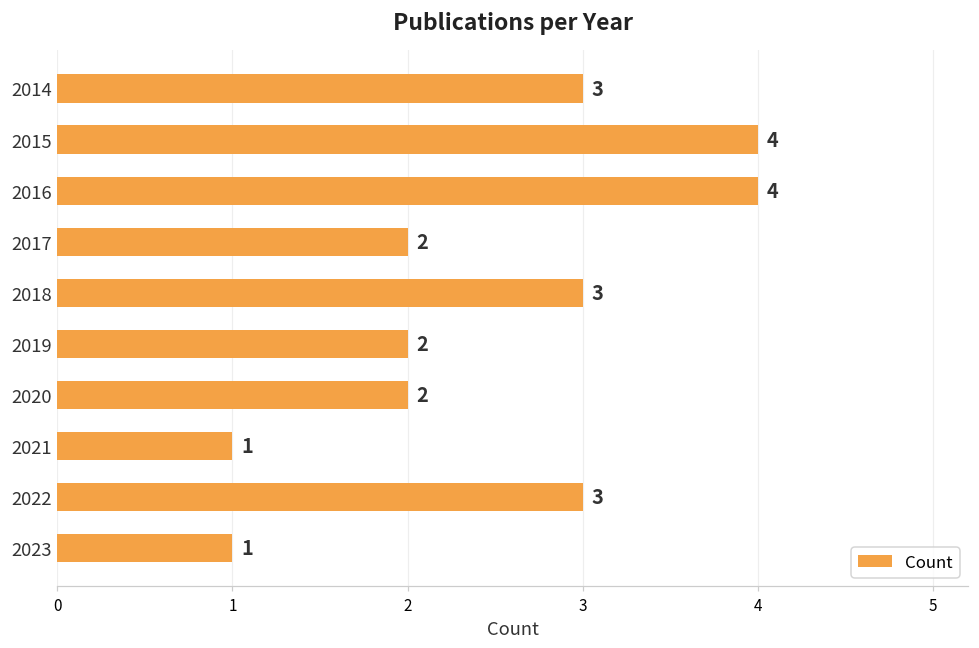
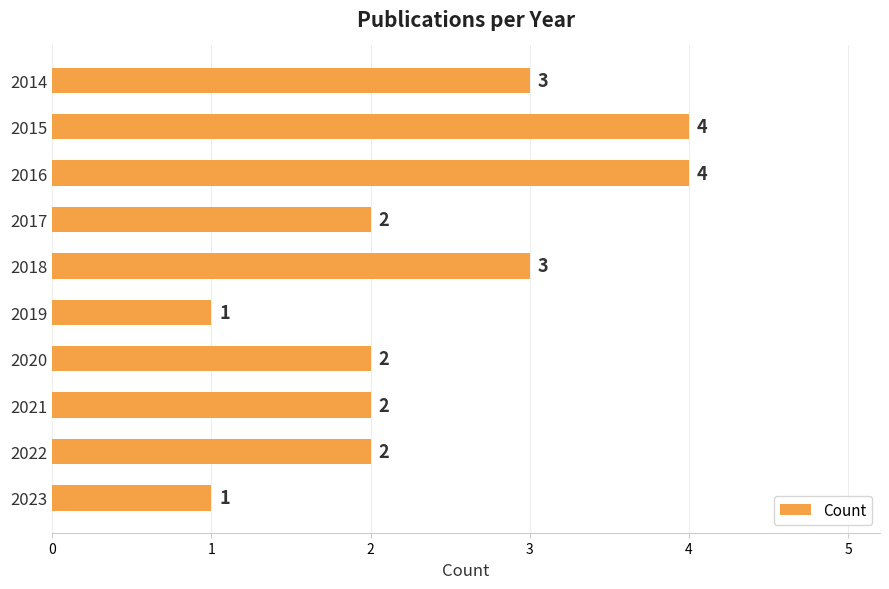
2019: 2 -> 1
2021: 1 -> 2
2022: 3 -> 2
